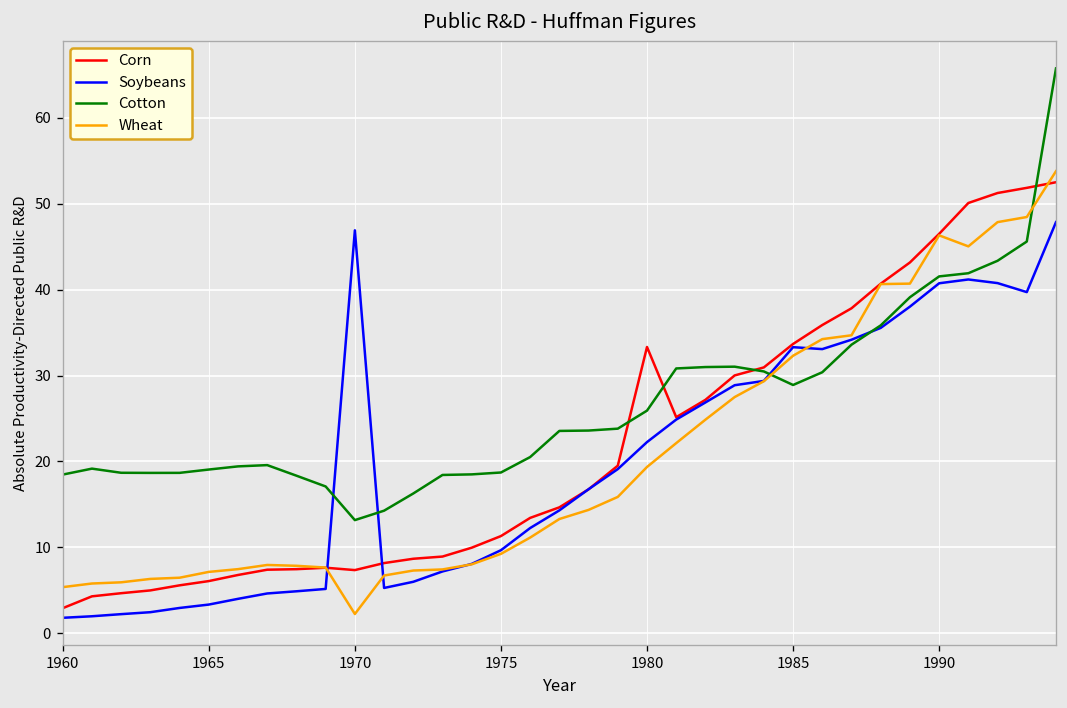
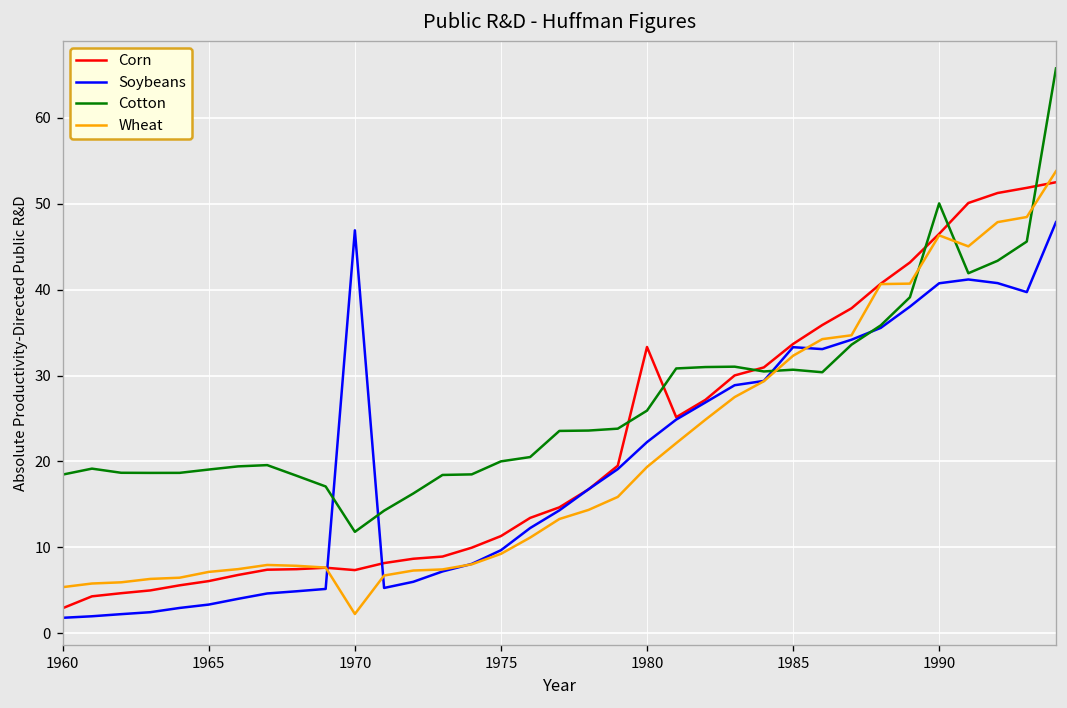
Cotton, 1970: 13 -> 12
Cotton, 1975: 19 -> 20
Cotton, 1985: 29 -> 31
Cotton, 1990: 42 -> 50
